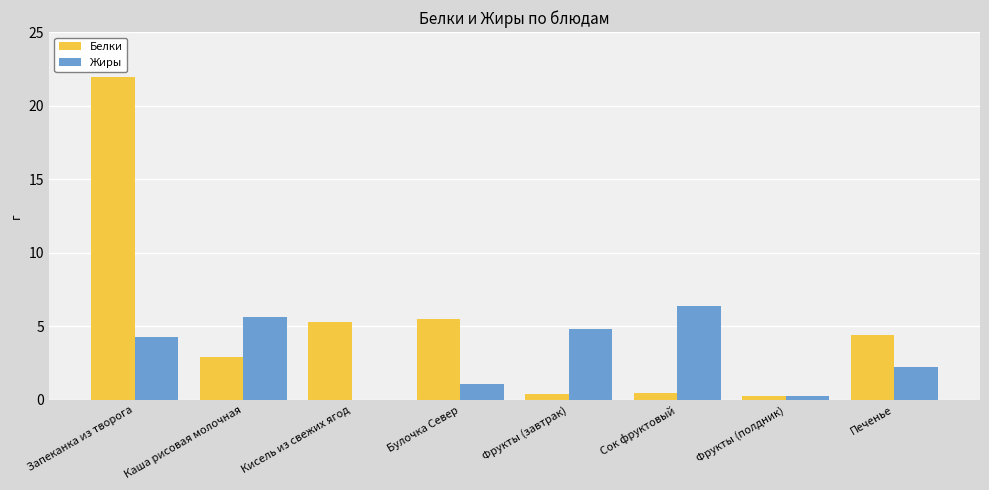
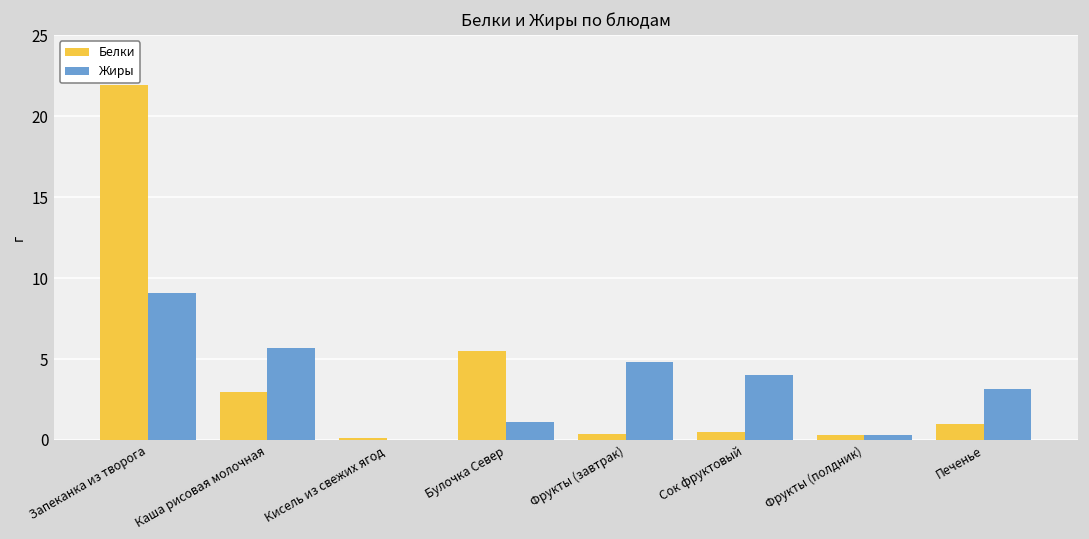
Жиры, Запеканка из творога: 4.3 -> 9.1
Белки, Кисель из свежих ягод: 5.3 -> 0.1
Жиры, Сок фруктовый: 6.4 -> 4.0
Белки, Печенье: 4.4 -> 1.0
Жиры, Печенье: 2.2 -> 3.1
